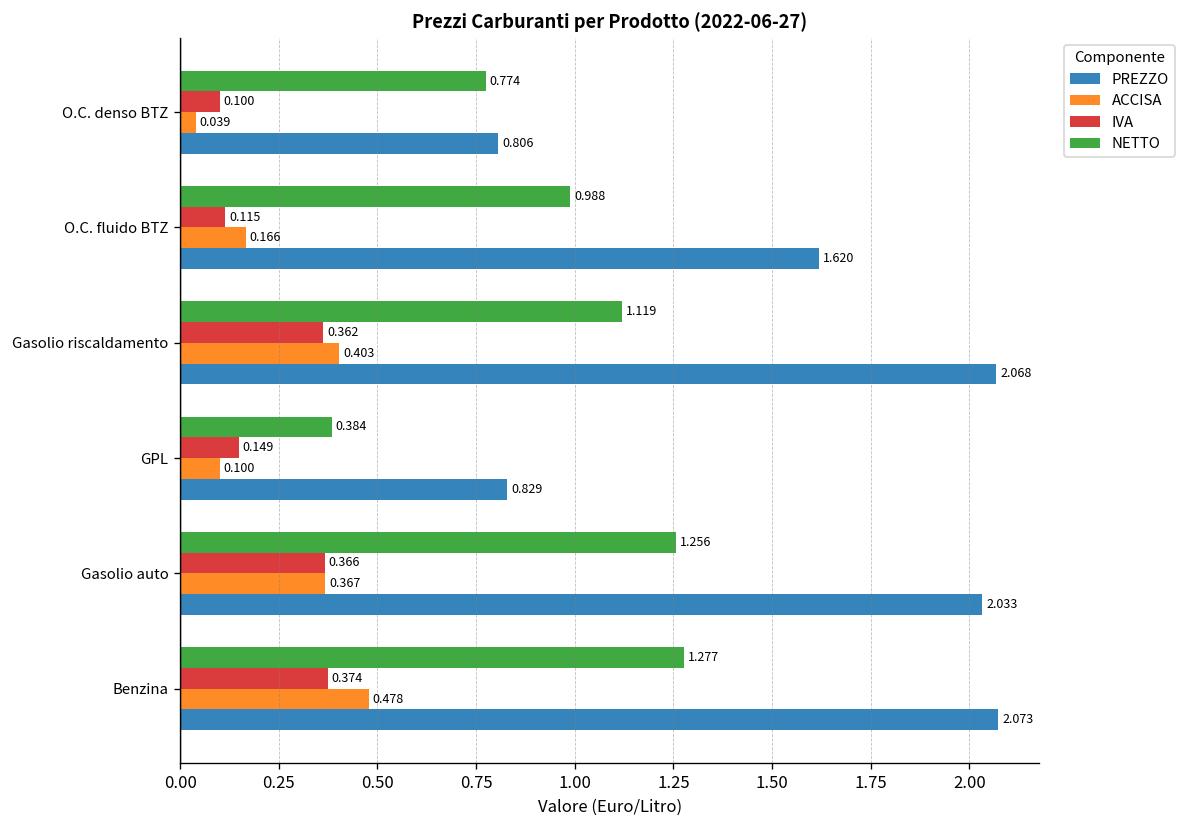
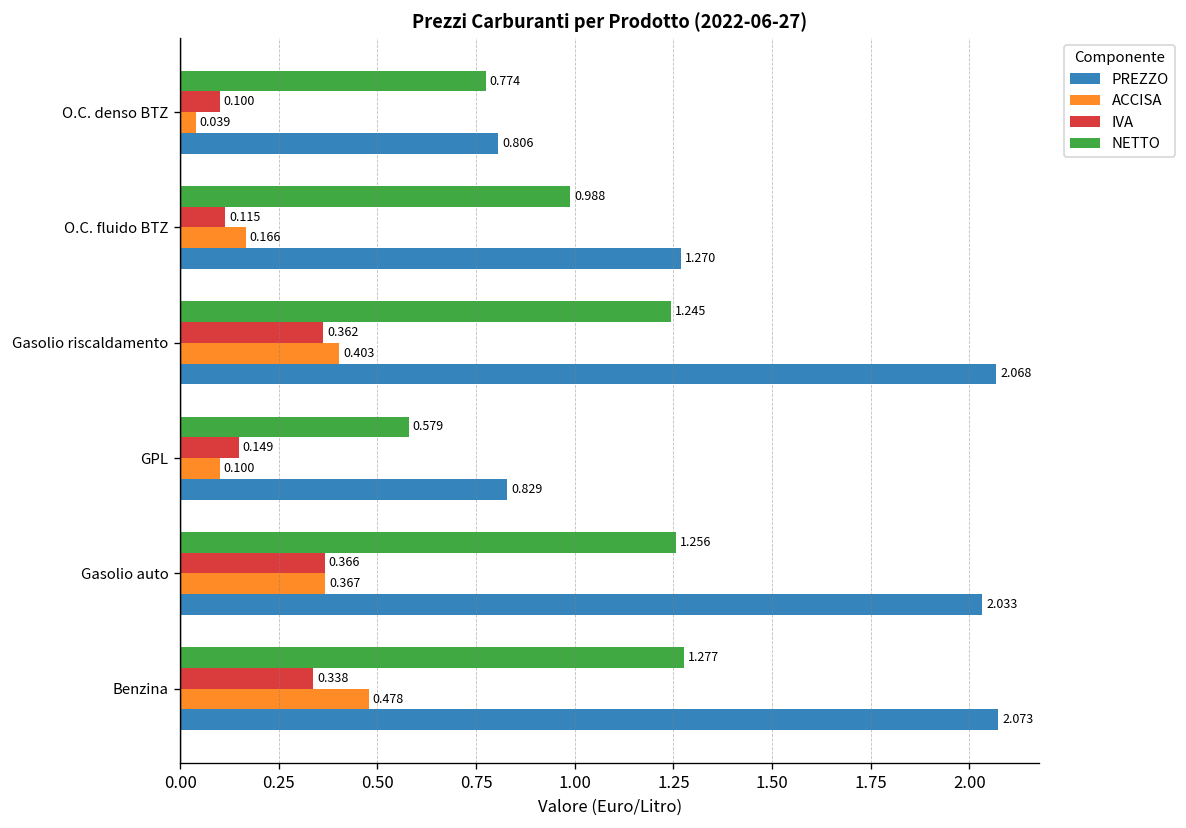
PREZZO, O.C. fluido BTZ: 1.620 -> 1.270
NETTO, Gasolio riscaldamento: 1.119 -> 1.245
NETTO, GPL: 0.384 -> 0.579
IVA, Benzina: 0.374 -> 0.338
